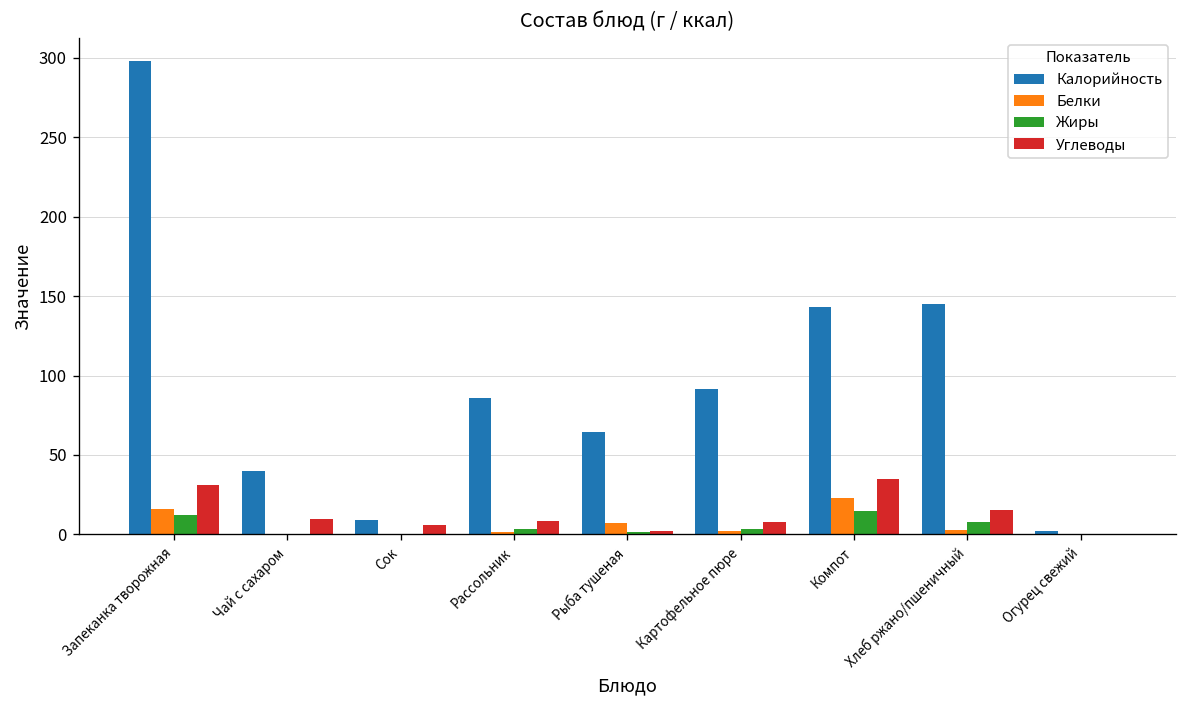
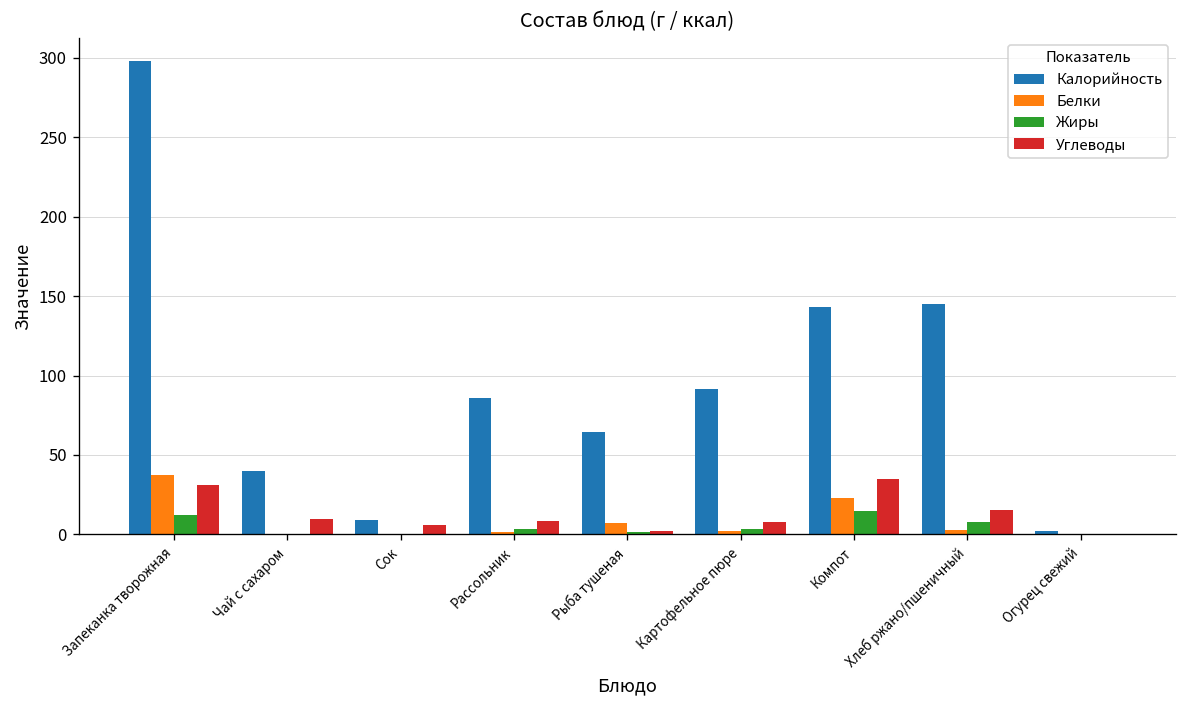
Белки, Запеканка творожная: 16 -> 37
